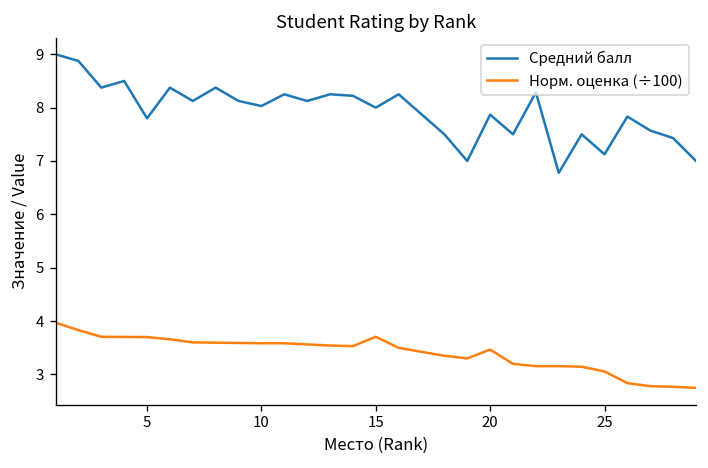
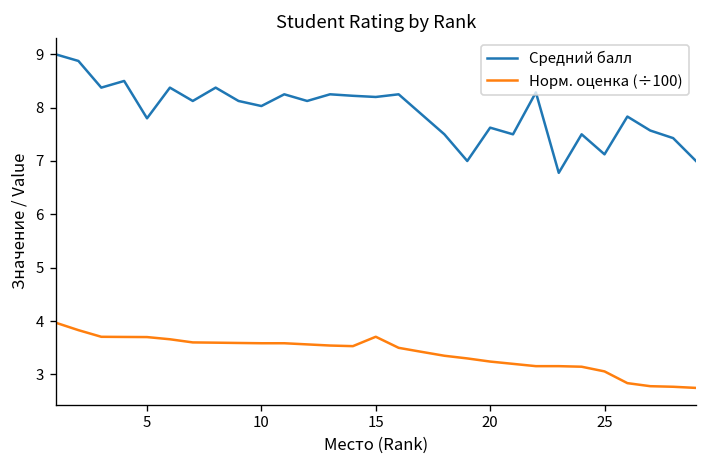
Средний балл, 15: 8.0 -> 8.2
Средний балл, 20: 7.9 -> 7.6
Норм. оценка (÷100), 20: 3.5 -> 3.2
